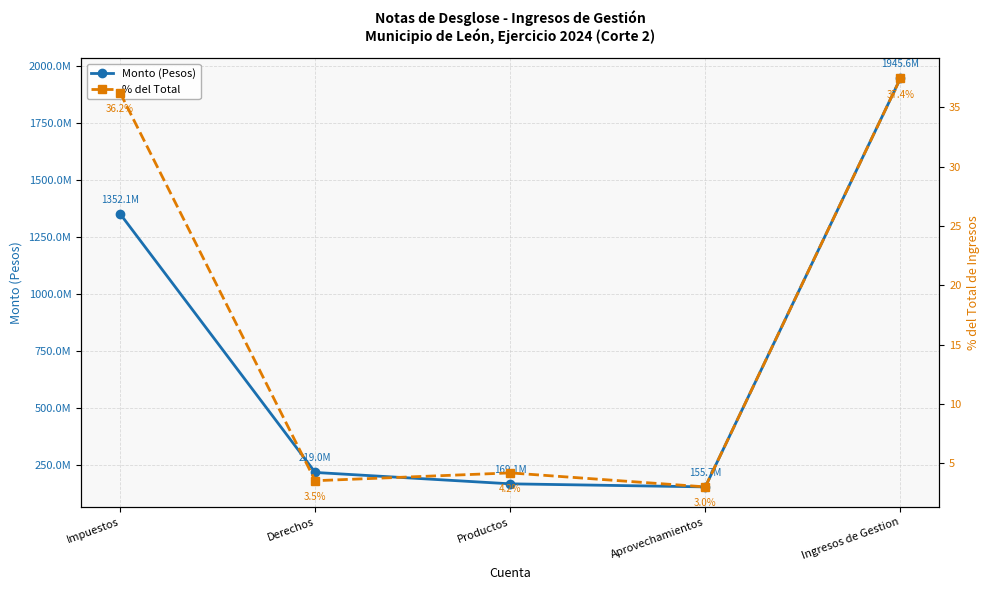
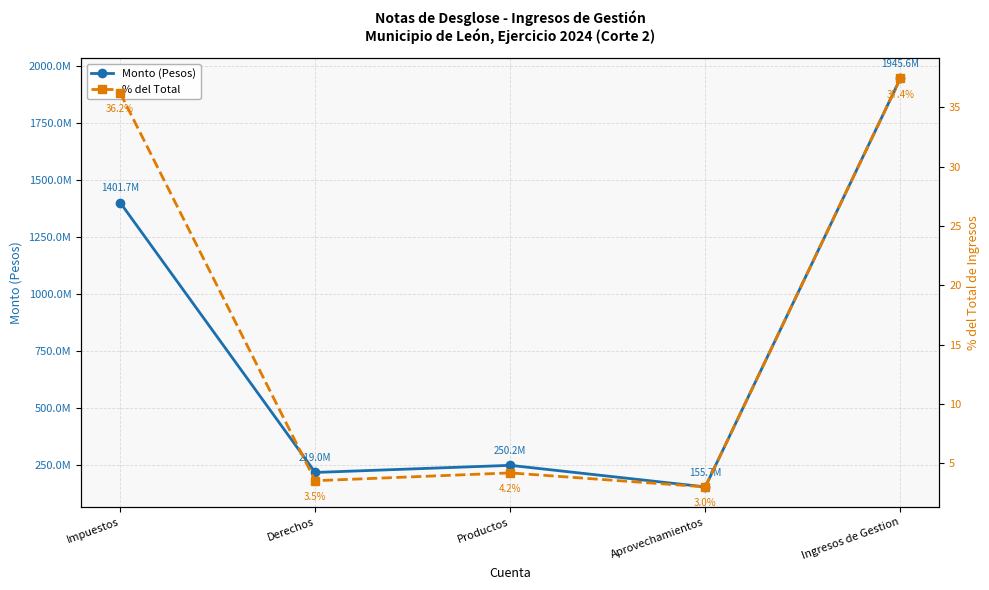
Monto (Pesos), Impuestos: 1352.1M -> 1401.7M
Monto (Pesos), Productos: 169.1M -> 250.2M
